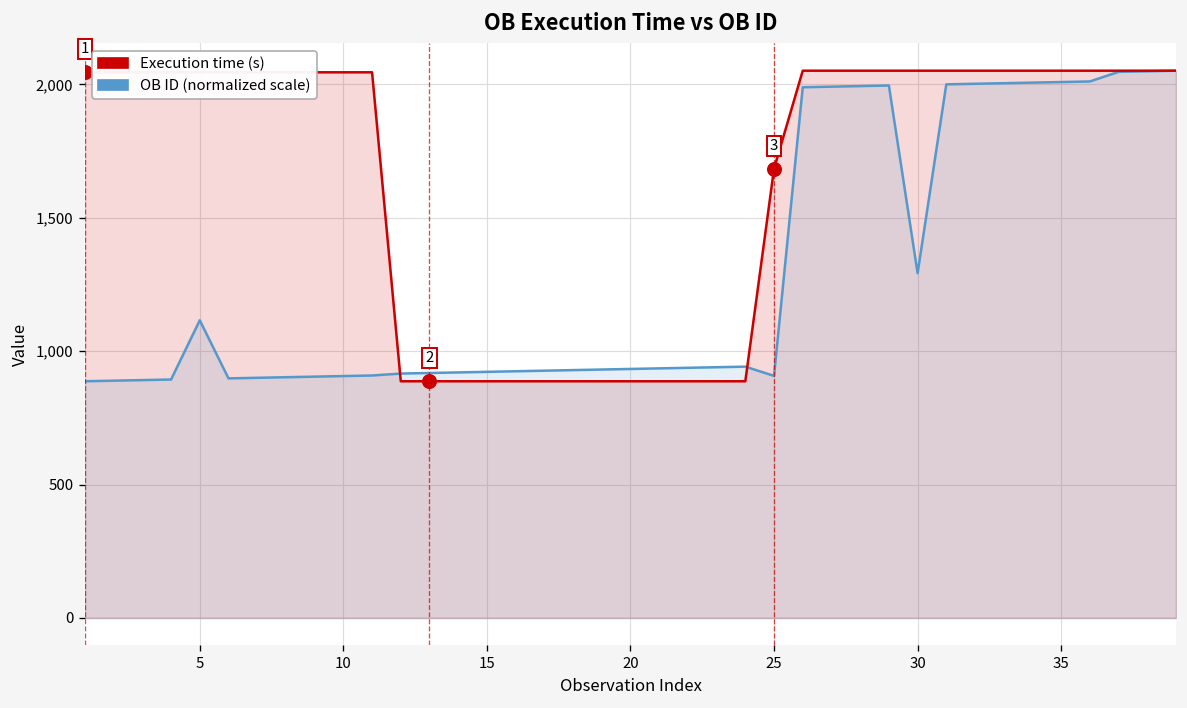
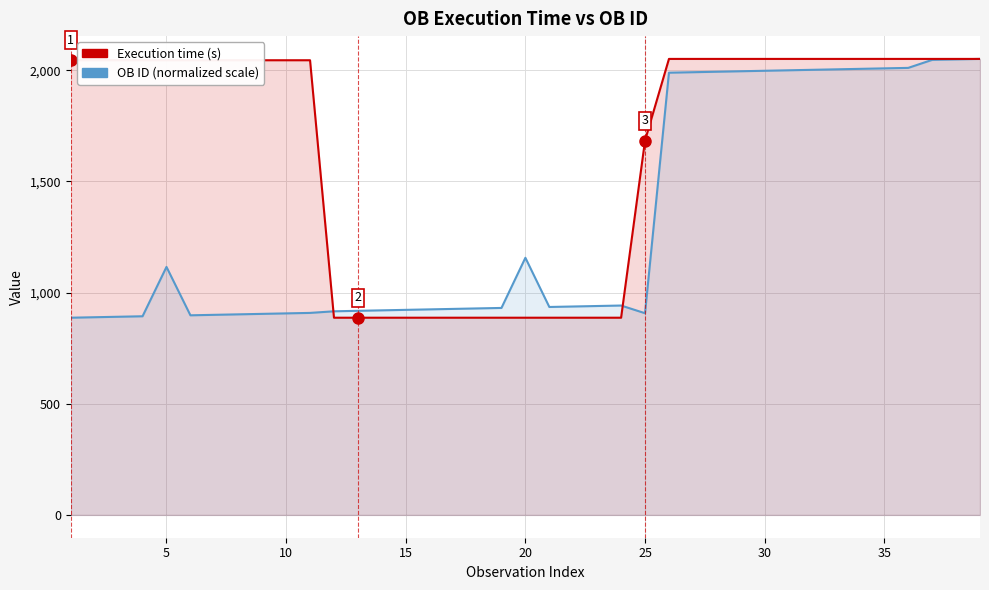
OB ID (normalized scale), 20: 930 -> 1,160
OB ID (normalized scale), 30: 1,290 -> 2,000
